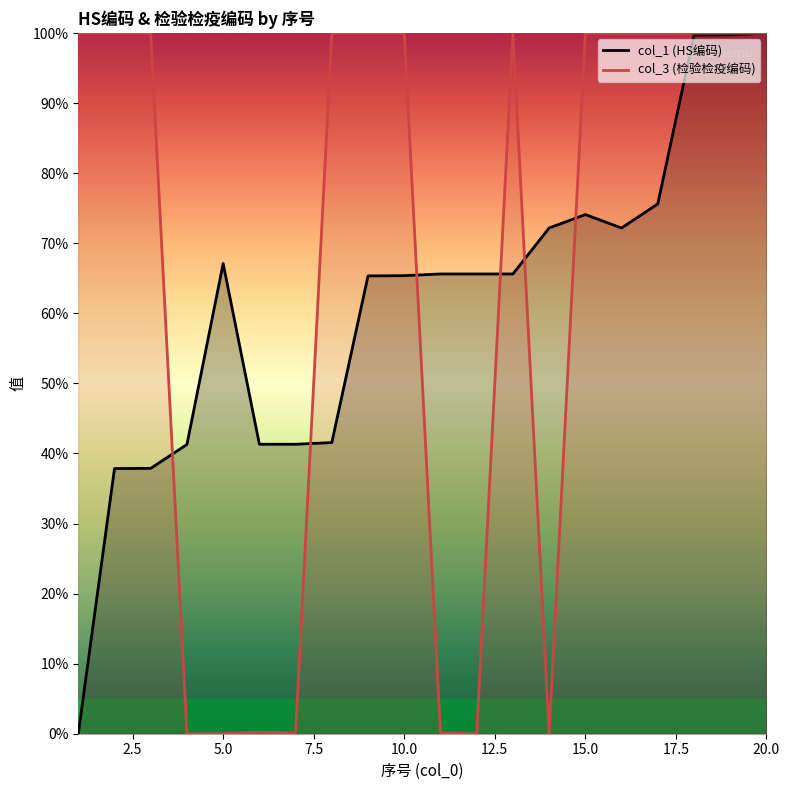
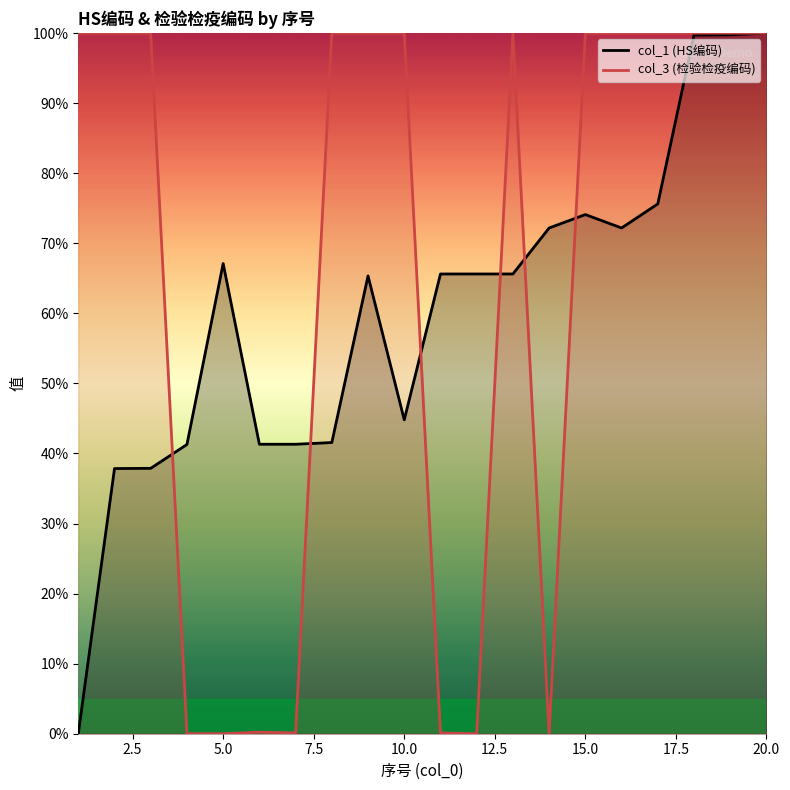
col_1 (HS编码), 10.0: 65% -> 45%
